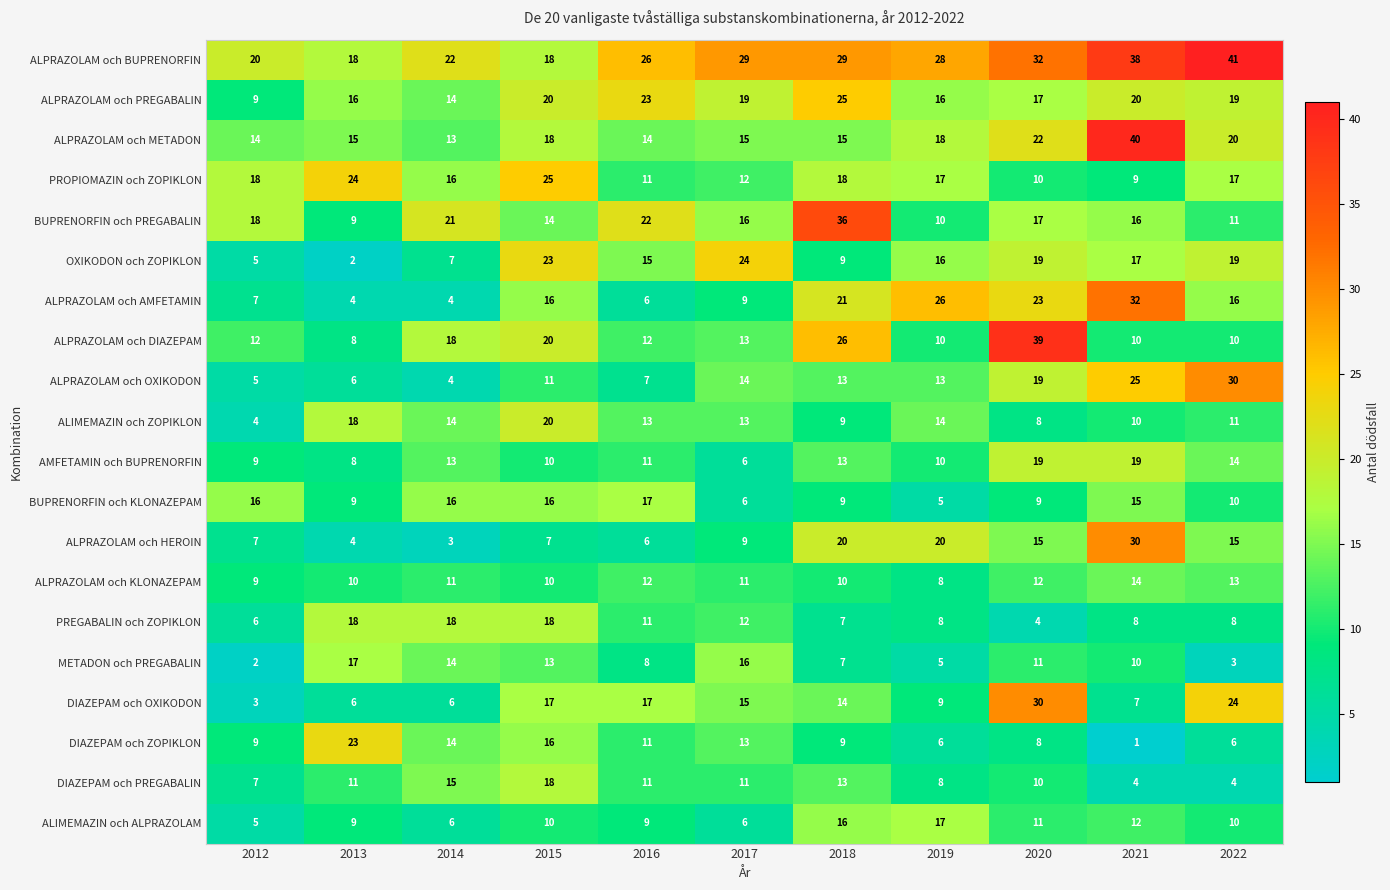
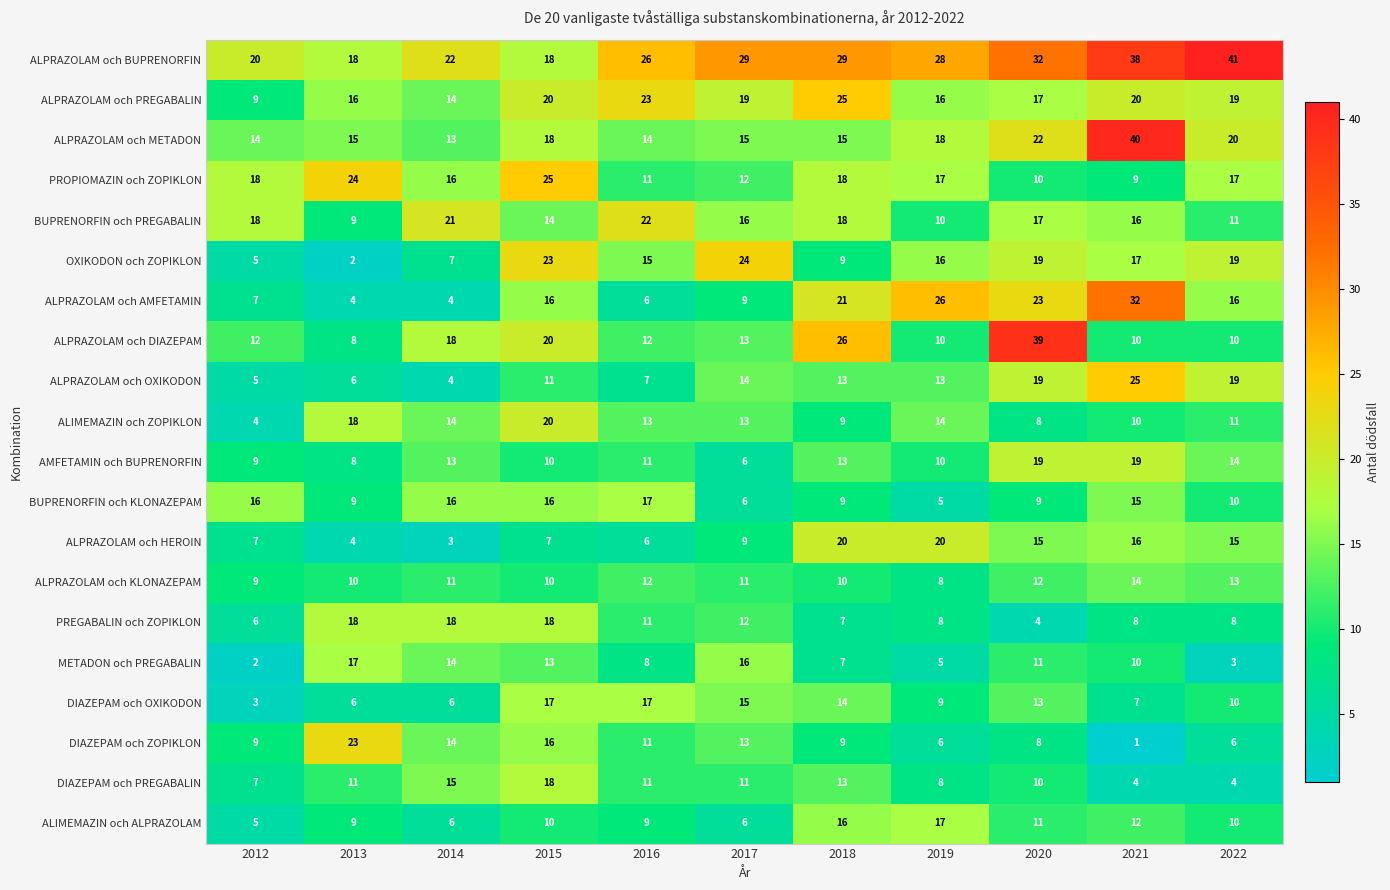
BUPRENORFIN och PREGABALIN, 2018: 36 -> 18
ALPRAZOLAM och OXIKODON, 2022: 30 -> 19
ALPRAZOLAM och HEROIN, 2021: 30 -> 16
DIAZEPAM och OXIKODON, 2020: 30 -> 13
DIAZEPAM och OXIKODON, 2022: 24 -> 10
